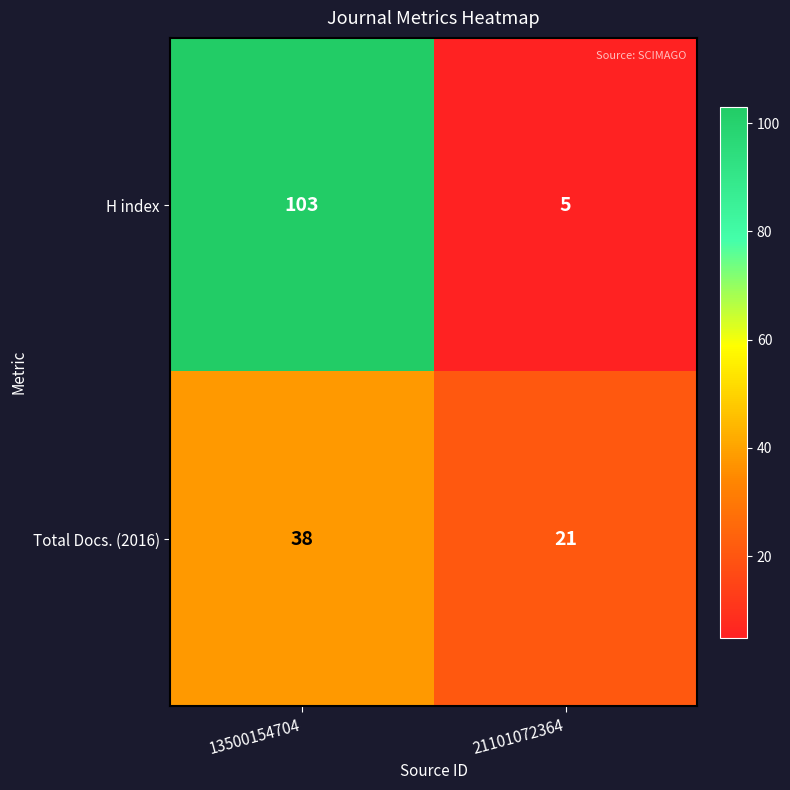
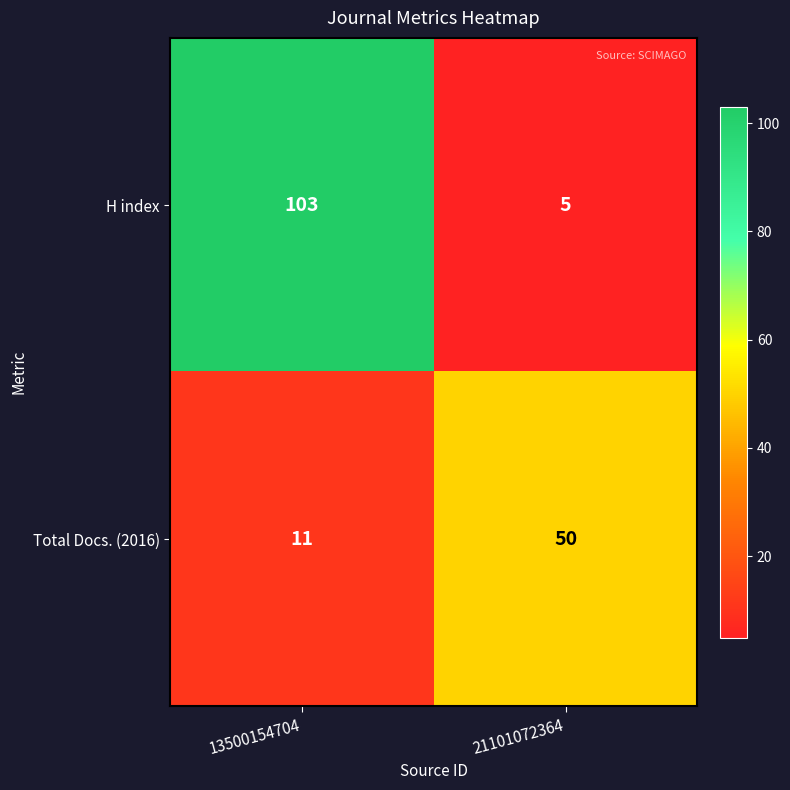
Total Docs. (2016), 13500154704: 38 -> 11
Total Docs. (2016), 21101072364: 21 -> 50
